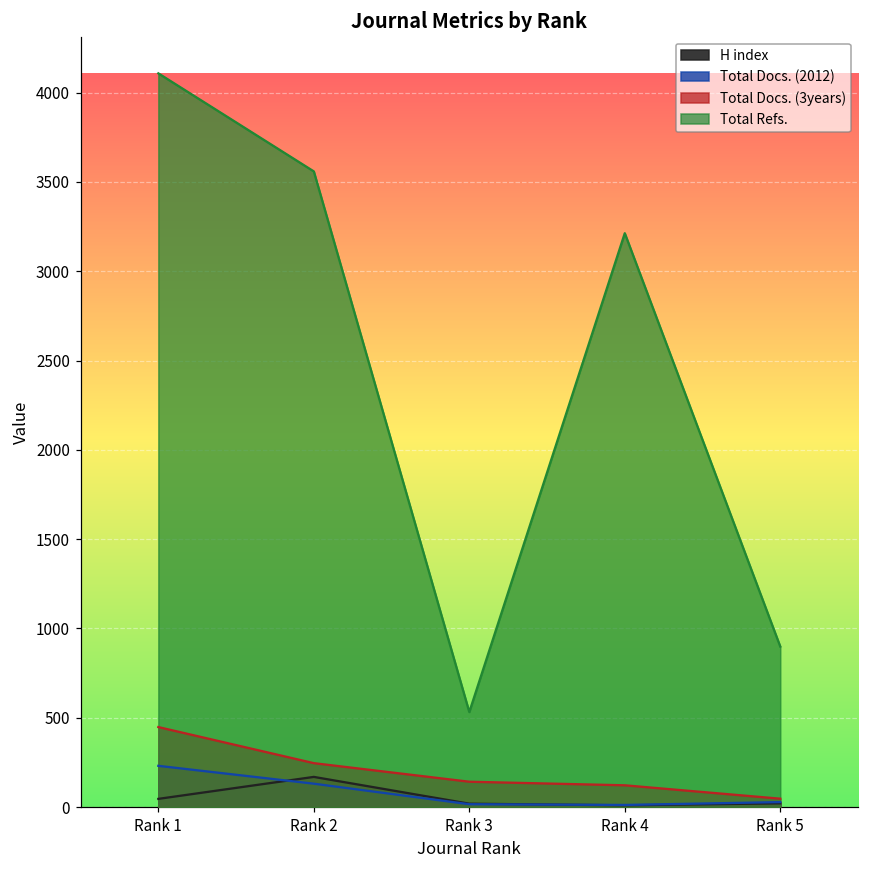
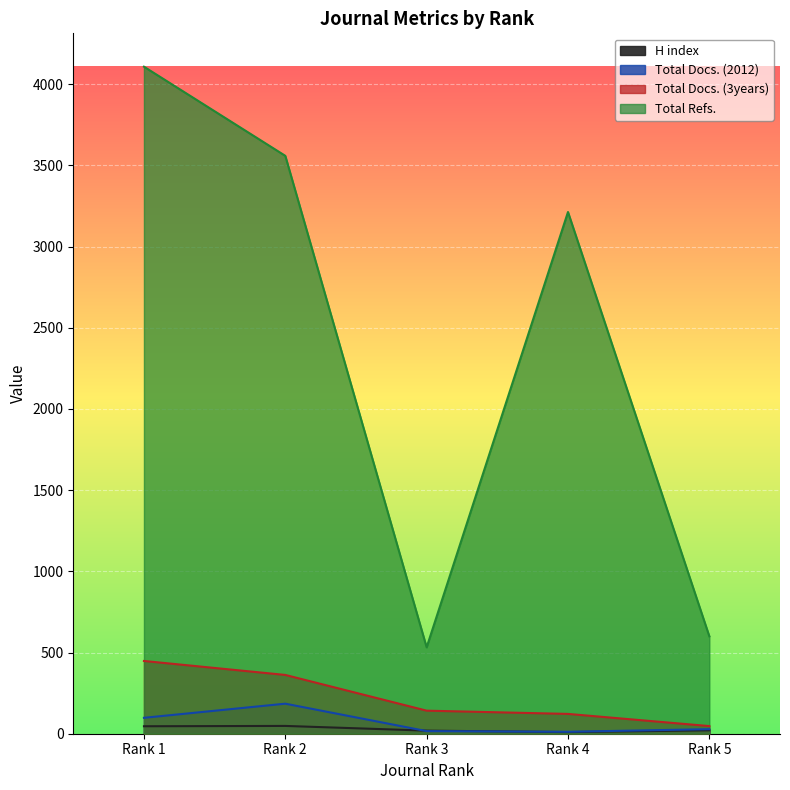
Total Docs. (2012), Rank 1: 230 -> 100
H index, Rank 2: 170 -> 50
Total Docs. (2012), Rank 2: 130 -> 190
Total Docs. (3years), Rank 2: 250 -> 360
Total Refs., Rank 5: 900 -> 600
